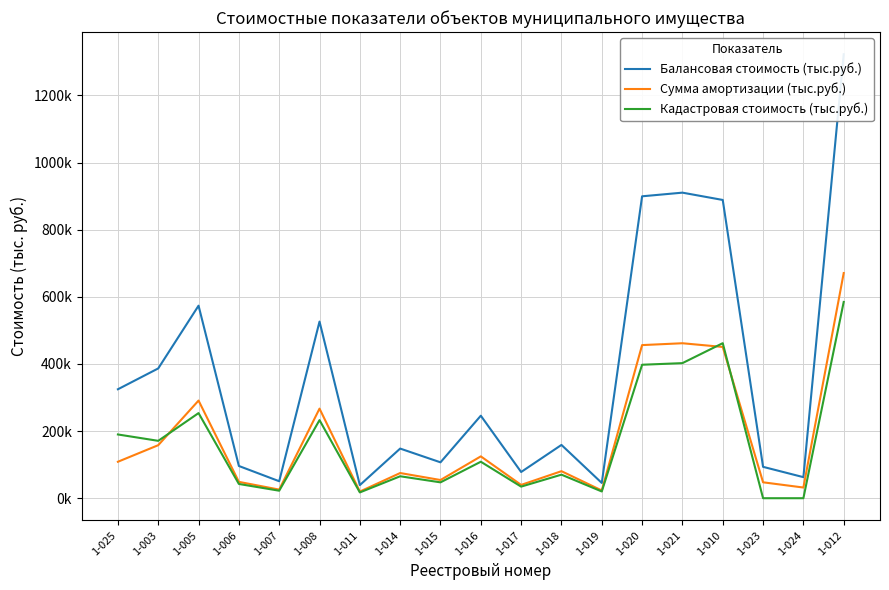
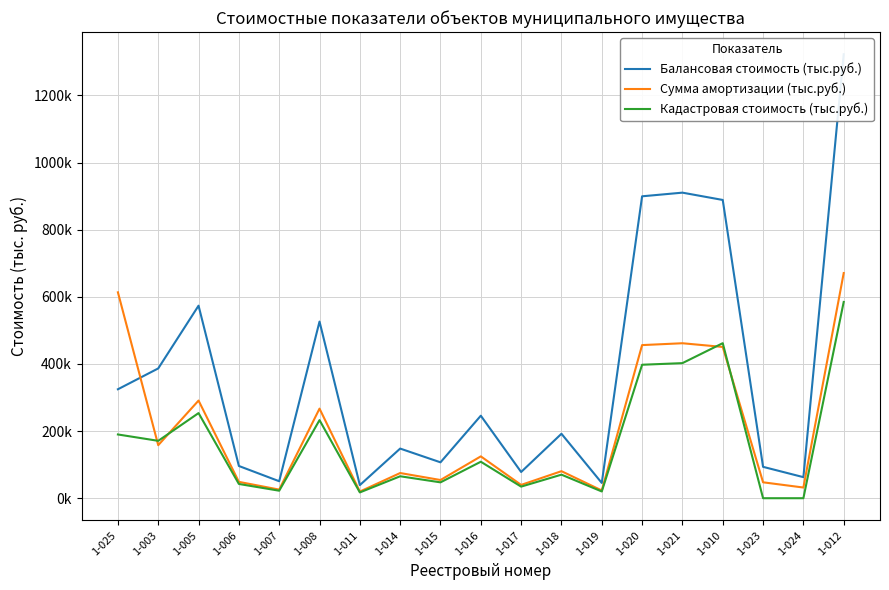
Сумма амортизации (тыс.руб.), 1-025: 110000 -> 610000
Балансовая стоимость (тыс.руб.), 1-018: 160000 -> 190000
